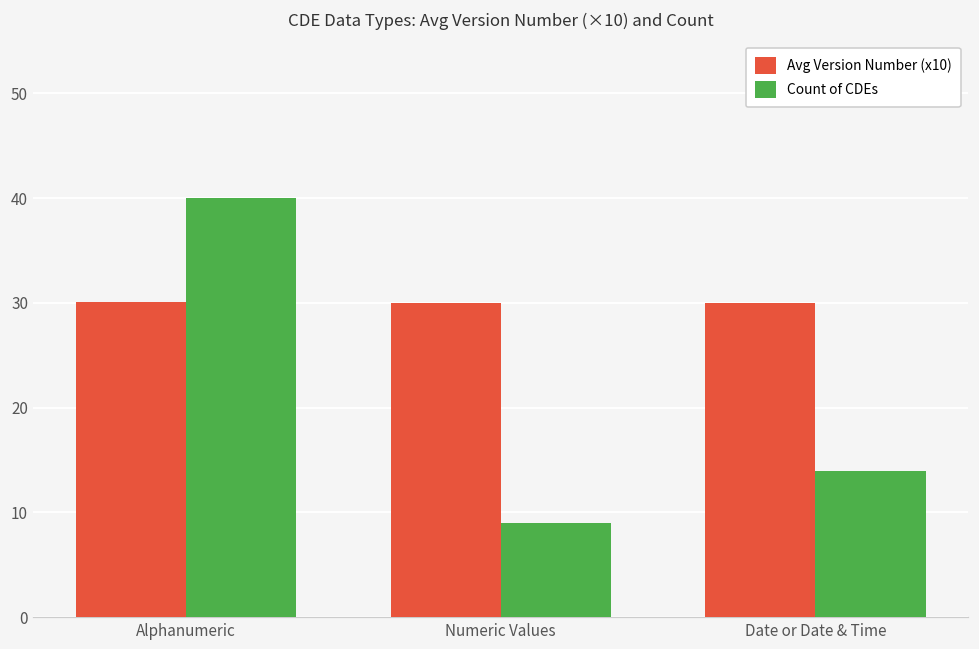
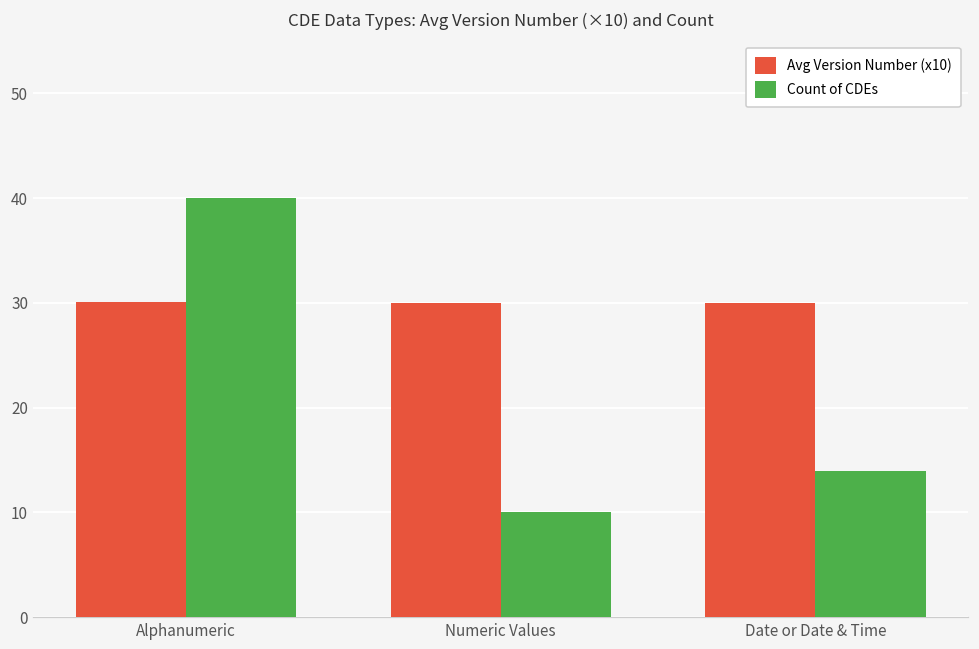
Count of CDEs, Numeric Values: 9 -> 10
